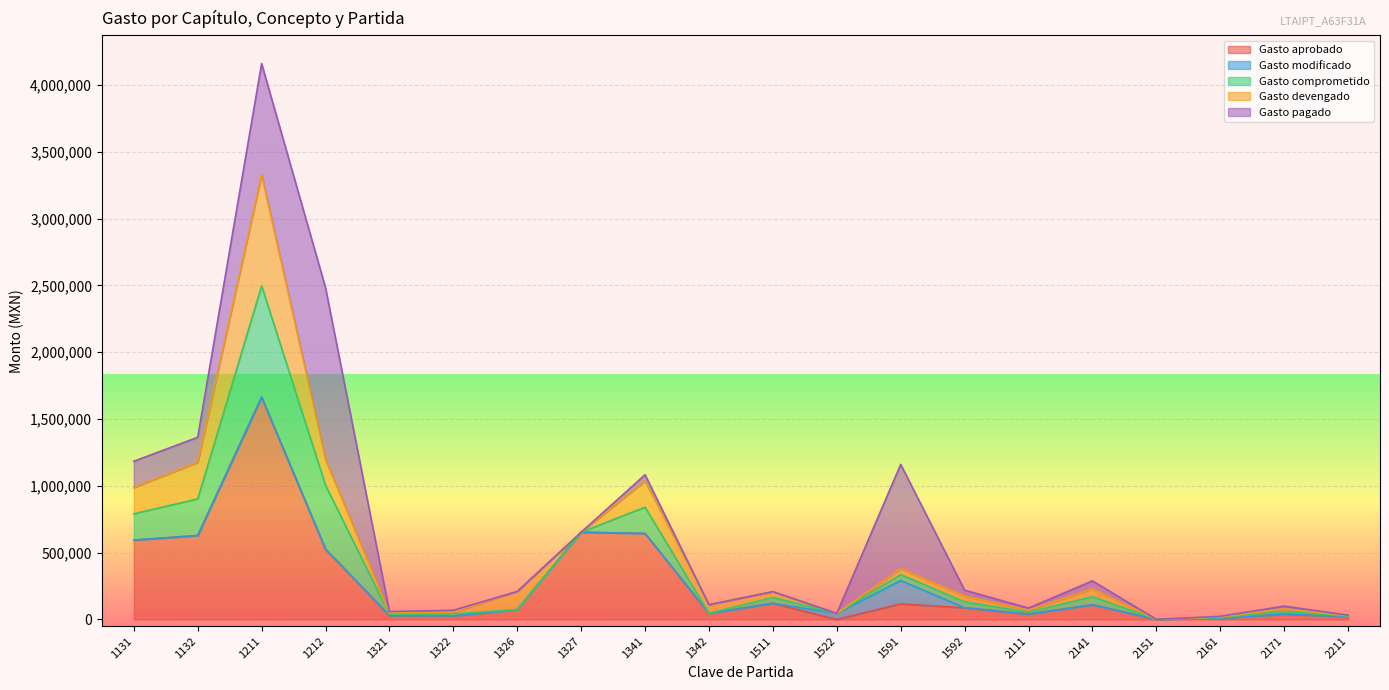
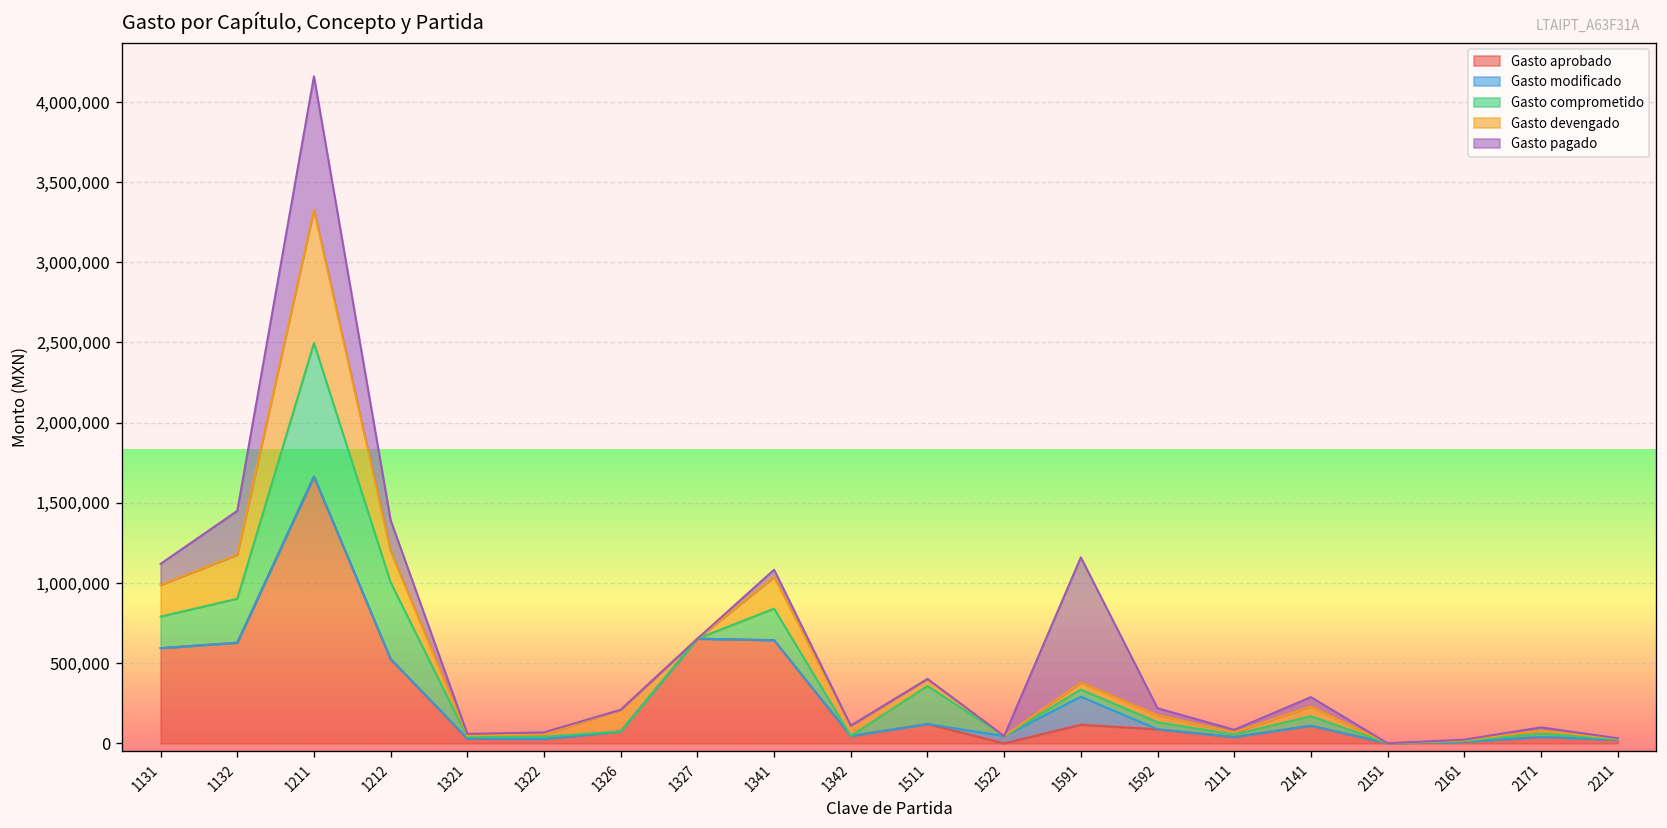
Gasto pagado, 1131: 200,000 -> 130,000
Gasto pagado, 1132: 190,000 -> 270,000
Gasto pagado, 1212: 1,290,000 -> 190,000
Gasto comprometido, 1511: 40,000 -> 240,000
